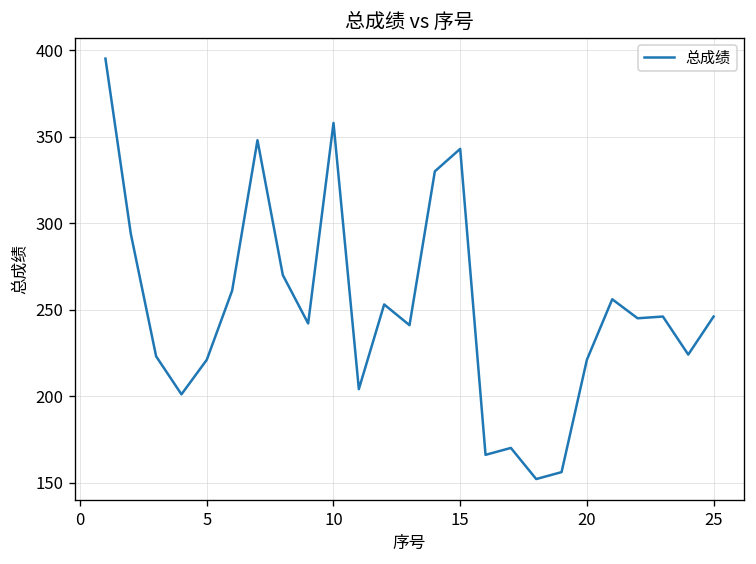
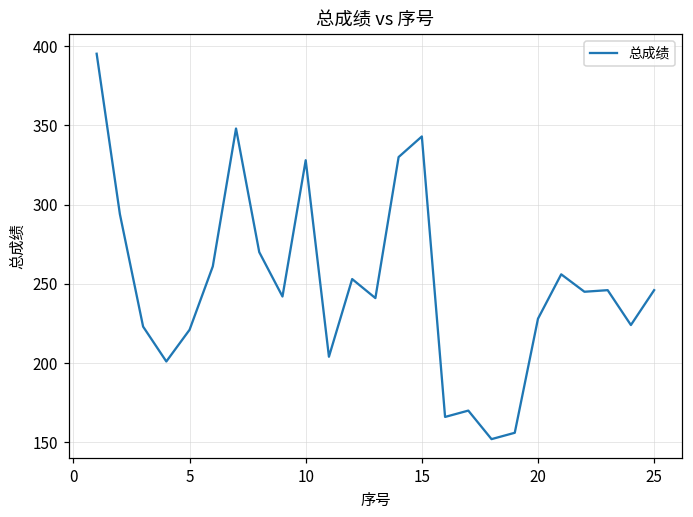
10: 358 -> 328
20: 221 -> 228
